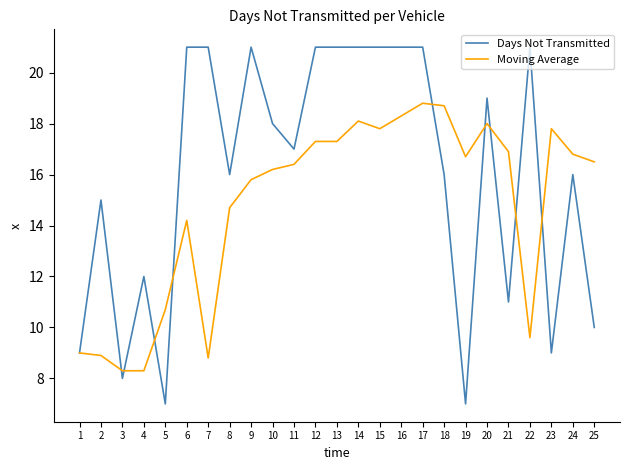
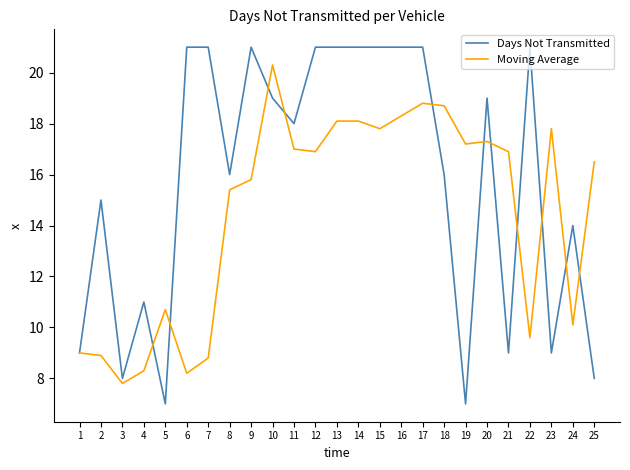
Moving Average, 3: 8.3 -> 7.8
Days Not Transmitted, 4: 12 -> 11
Moving Average, 6: 14.2 -> 8.2
Moving Average, 8: 14.7 -> 15.4
Days Not Transmitted, 10: 18 -> 19
Moving Average, 10: 16.2 -> 20.3
Days Not Transmitted, 11: 17 -> 18
Moving Average, 11: 16.4 -> 17.0
Moving Average, 12: 17.3 -> 16.9
Moving Average, 13: 17.3 -> 18.1
Moving Average, 19: 16.7 -> 17.2
Moving Average, 20: 18.0 -> 17.3
Days Not Transmitted, 21: 11 -> 9
Days Not Transmitted, 24: 16 -> 14
Moving Average, 24: 16.8 -> 10.1
Days Not Transmitted, 25: 10 -> 8
